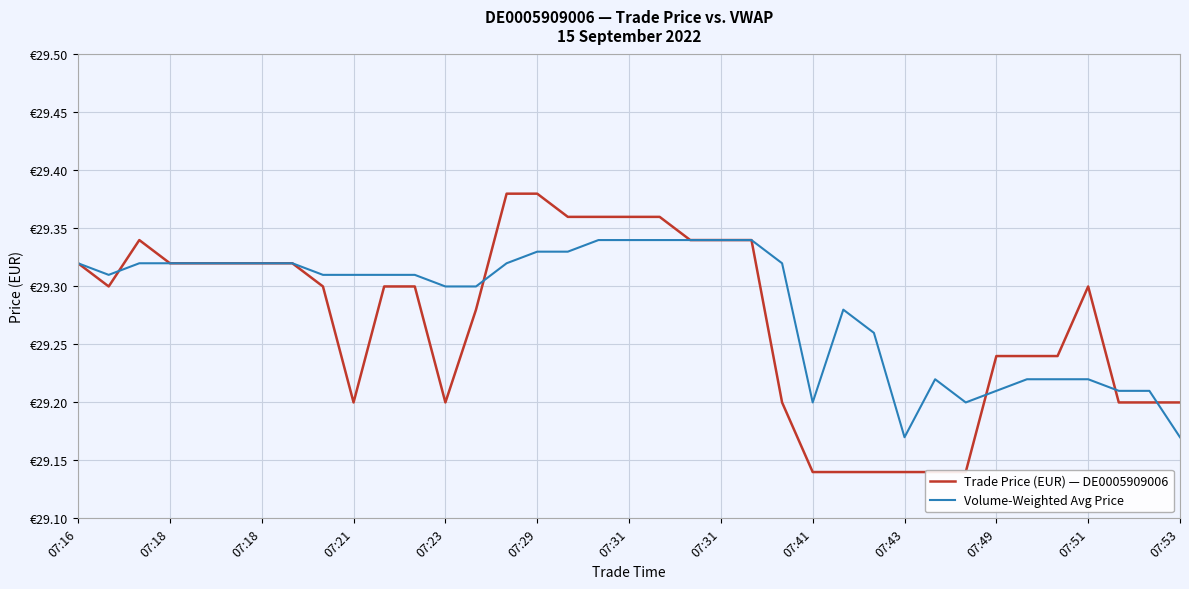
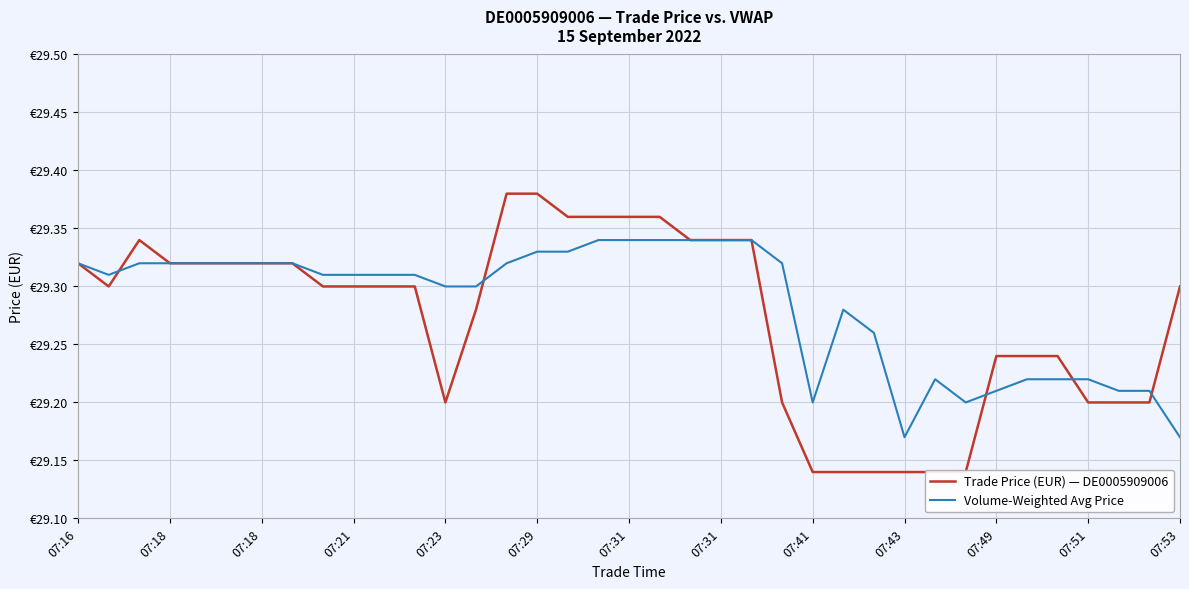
Trade Price (EUR) — DE0005909006, 07:21: €29.2 -> €29.3
Trade Price (EUR) — DE0005909006, 07:51: €29.3 -> €29.2
Trade Price (EUR) — DE0005909006, 07:53: €29.2 -> €29.3
